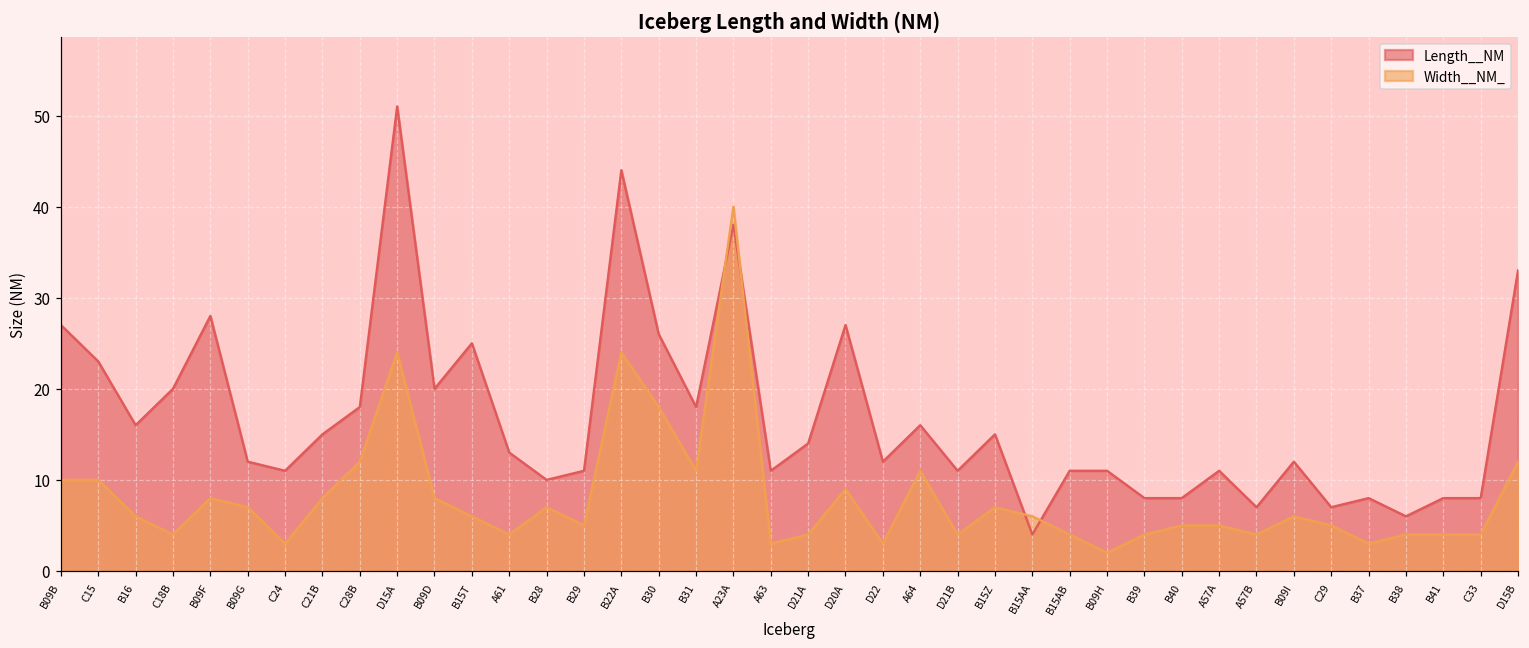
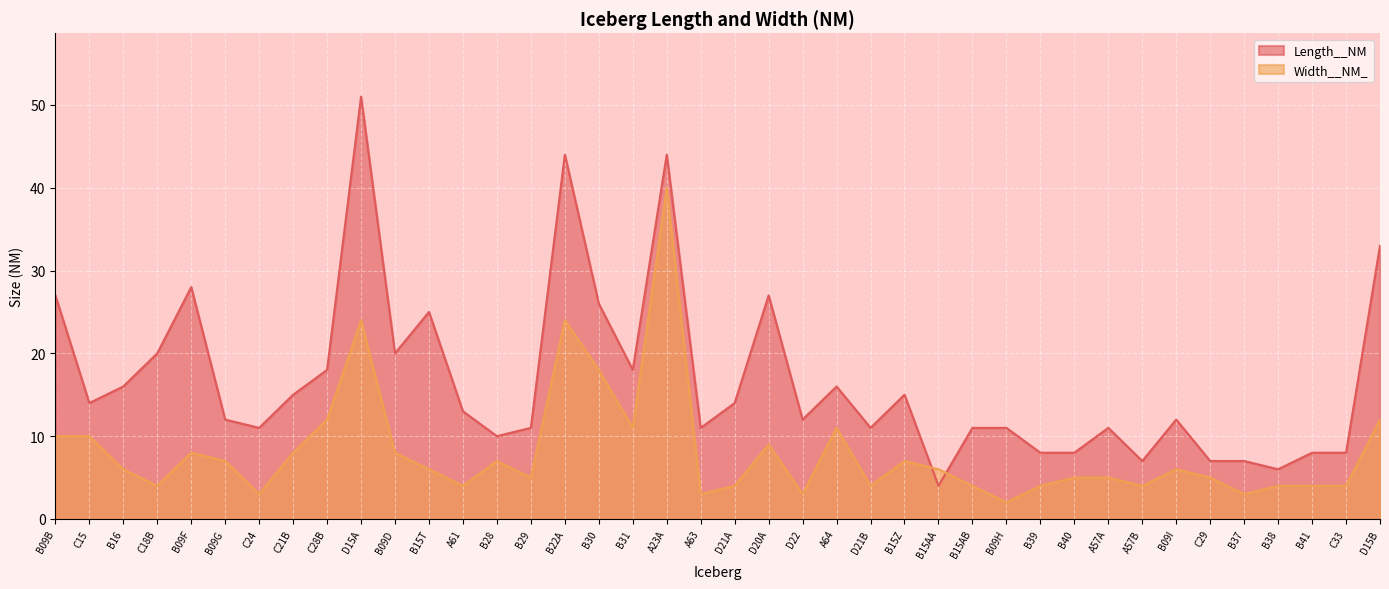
Length__NM, C15: 23 -> 14
Length__NM, A23A: 38 -> 44
Length__NM, B37: 8 -> 7
